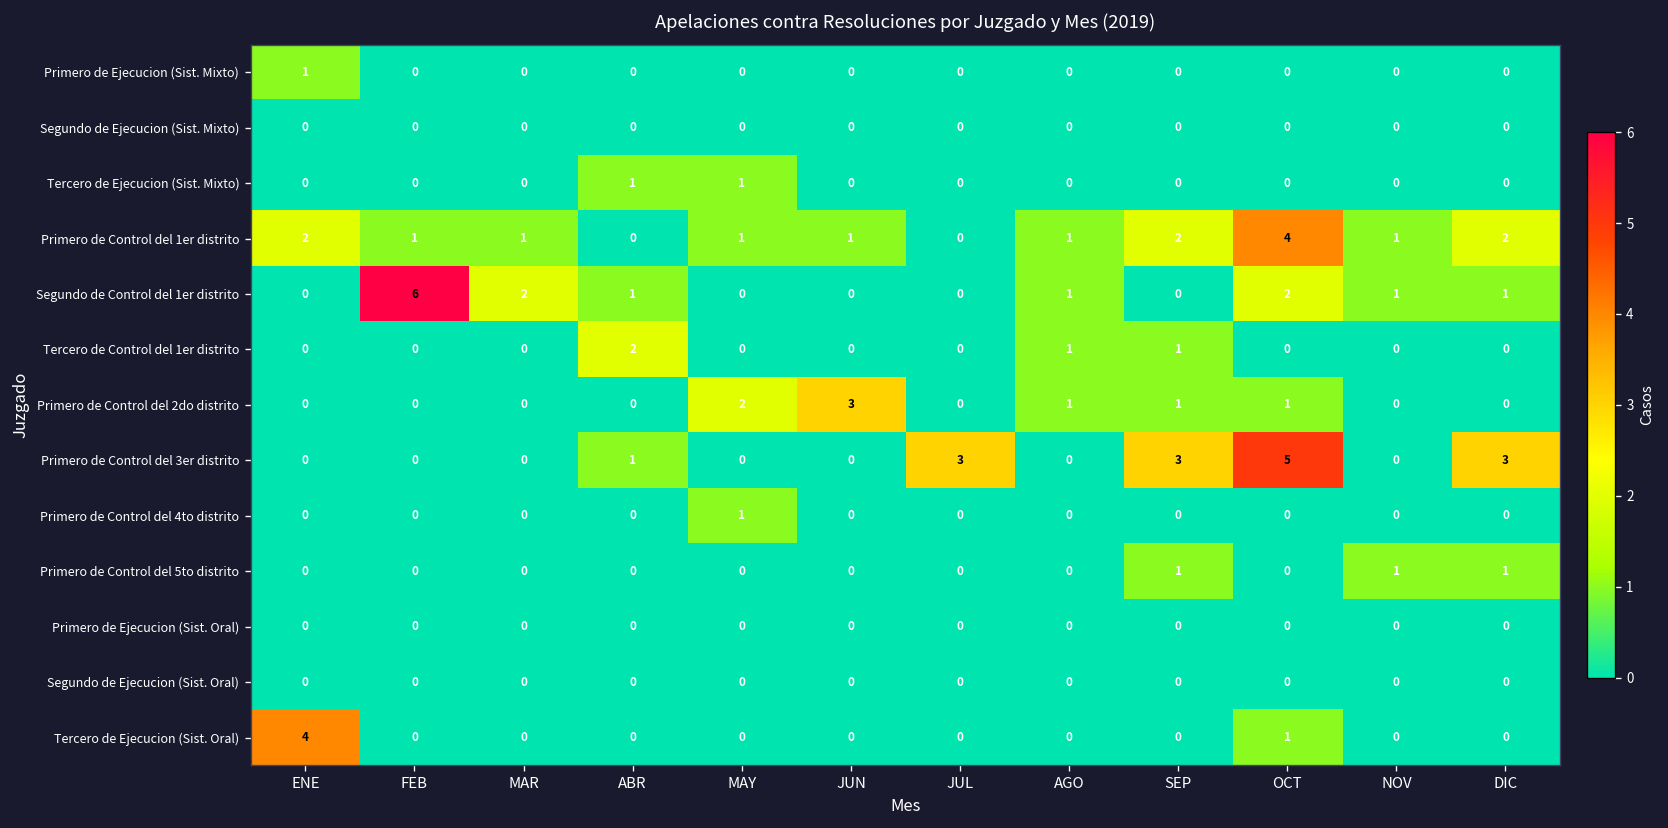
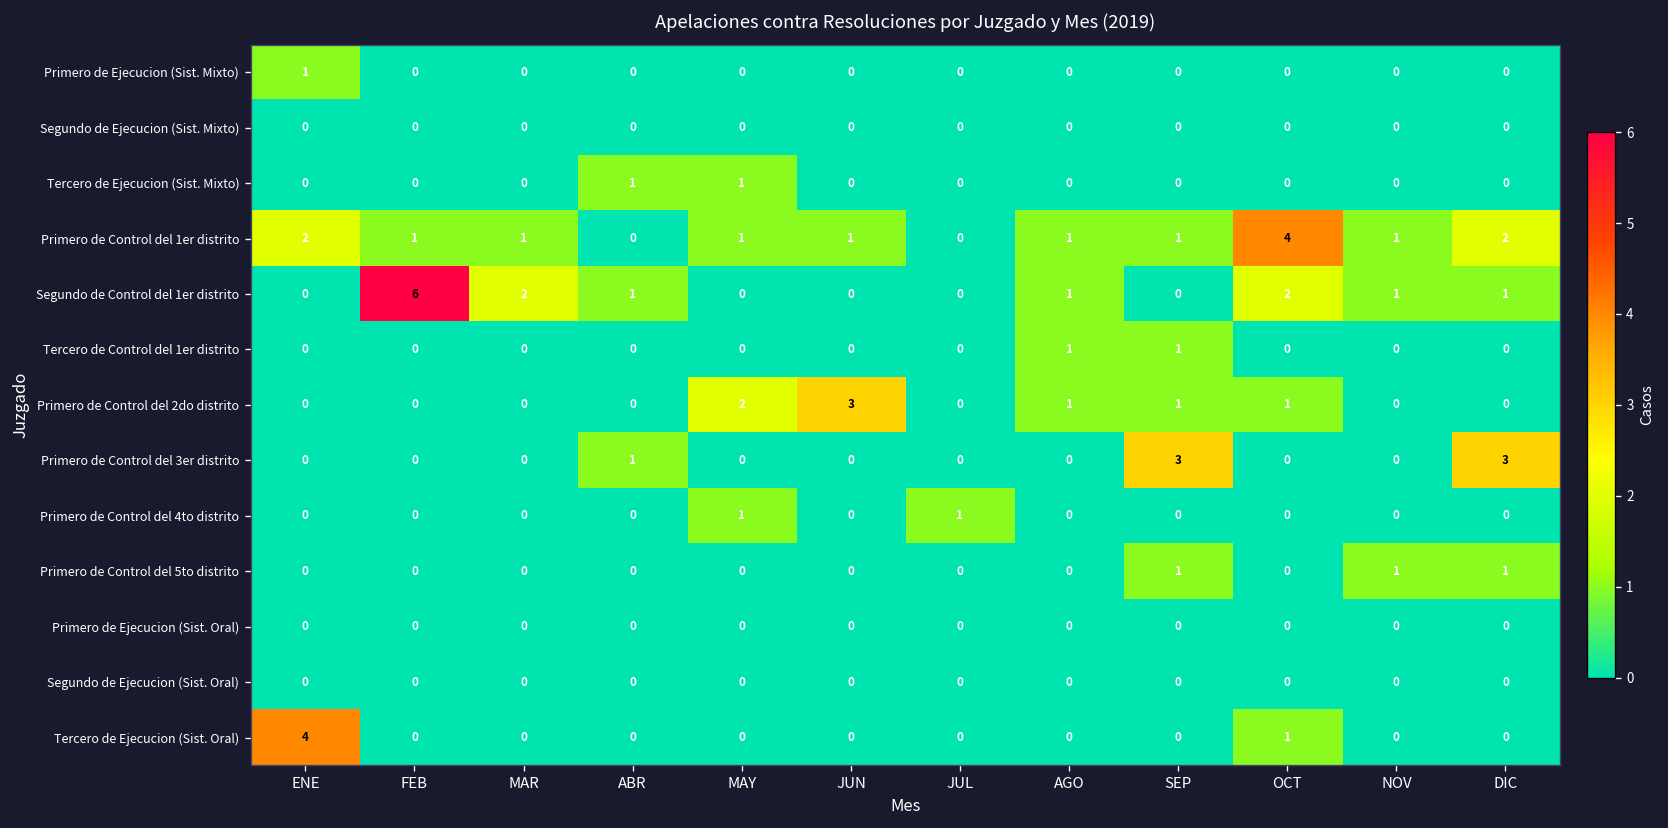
Primero de Control del 1er distrito, SEP: 2 -> 1
Tercero de Control del 1er distrito, ABR: 2 -> 0
Primero de Control del 3er distrito, JUL: 3 -> 0
Primero de Control del 3er distrito, OCT: 5 -> 0
Primero de Control del 4to distrito, JUL: 0 -> 1
